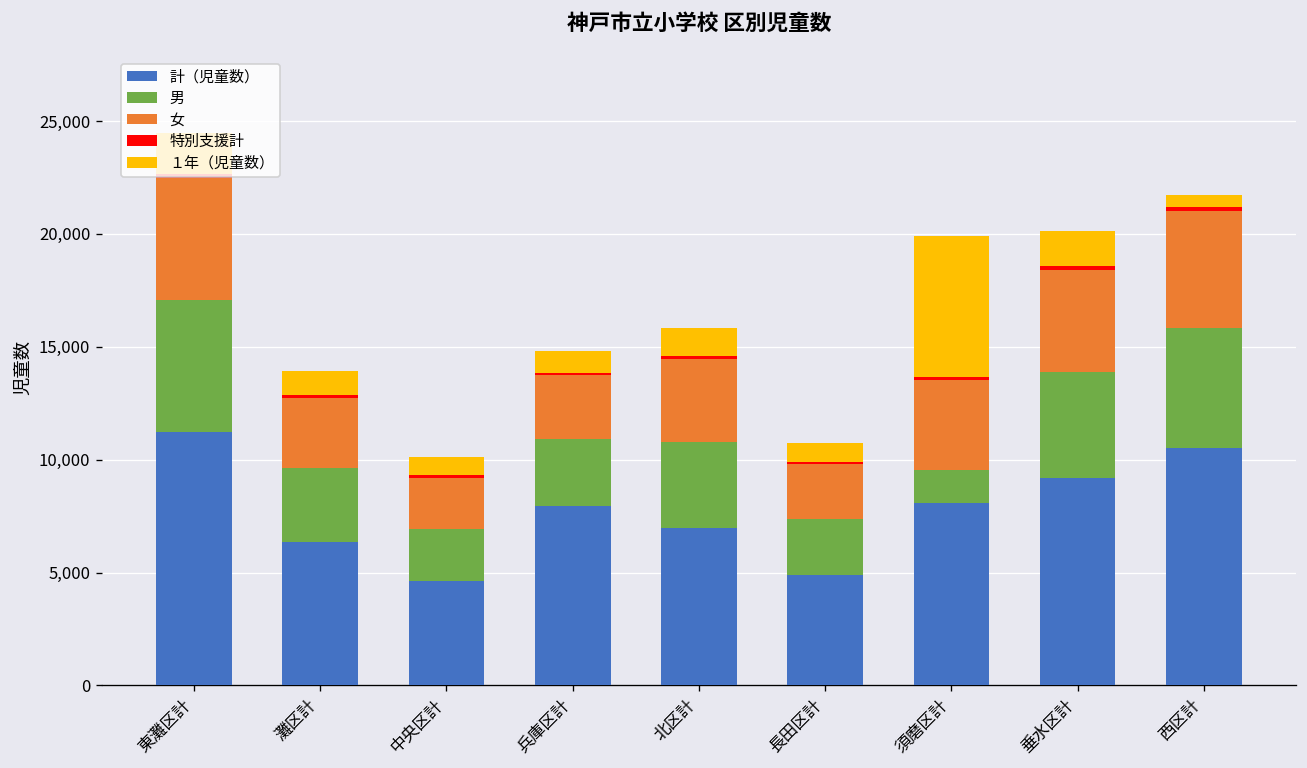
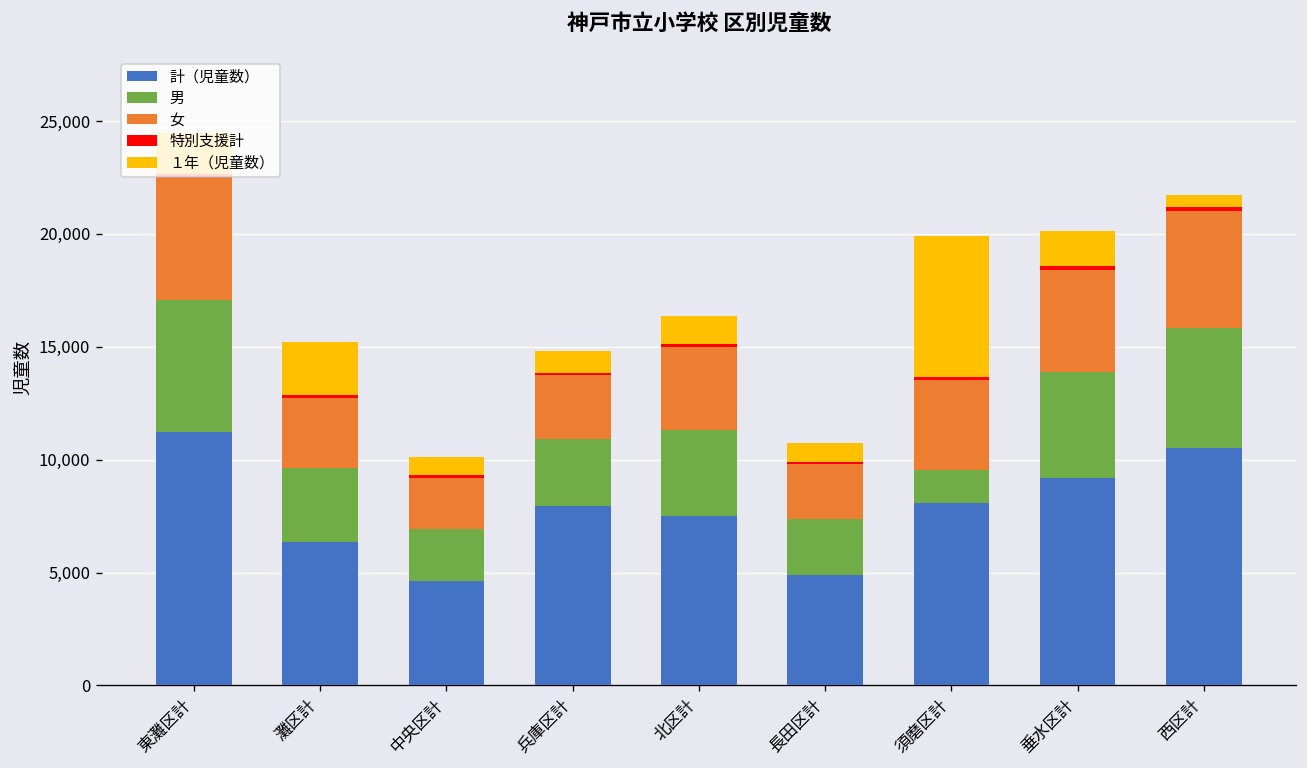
１年（児童数）, 灘区計: 1,100 -> 2,300
計（児童数）, 北区計: 7,000 -> 7,500
